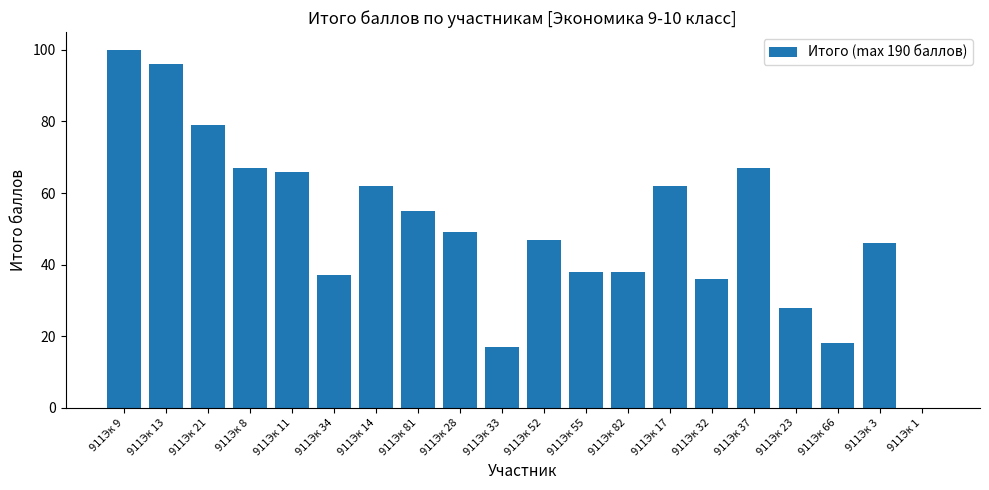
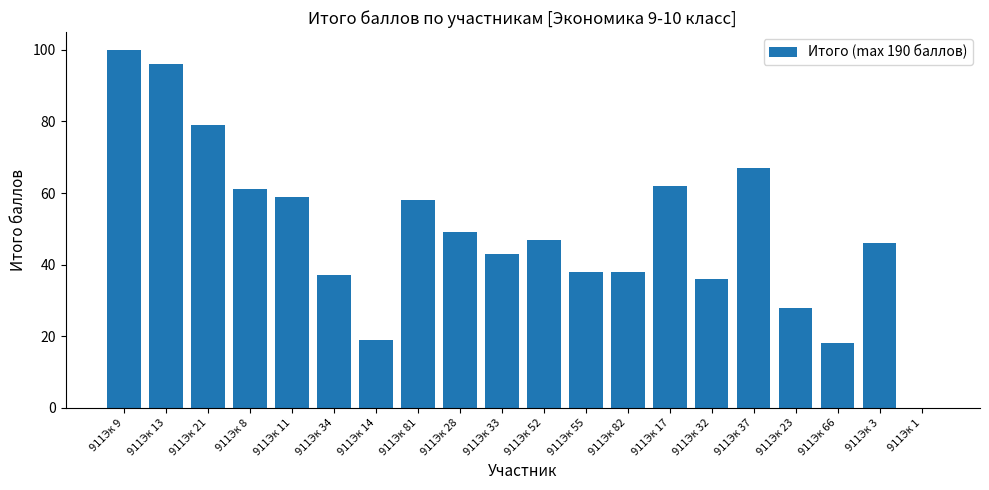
911Эк 8: 67 -> 61
911Эк 11: 66 -> 59
911Эк 14: 62 -> 19
911Эк 81: 55 -> 58
911Эк 33: 17 -> 43
